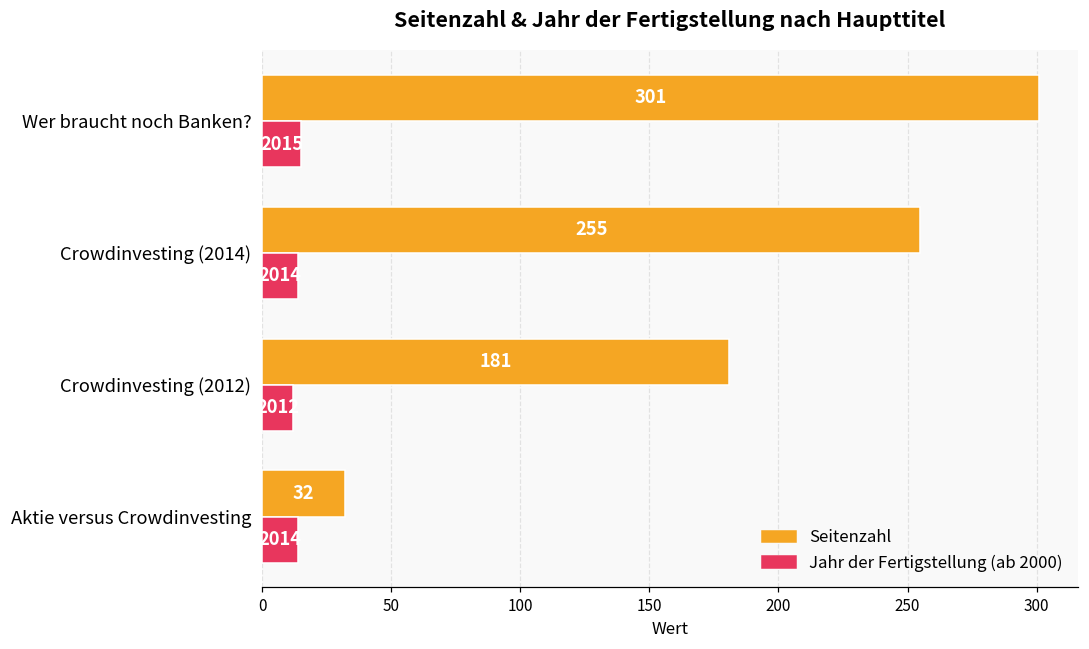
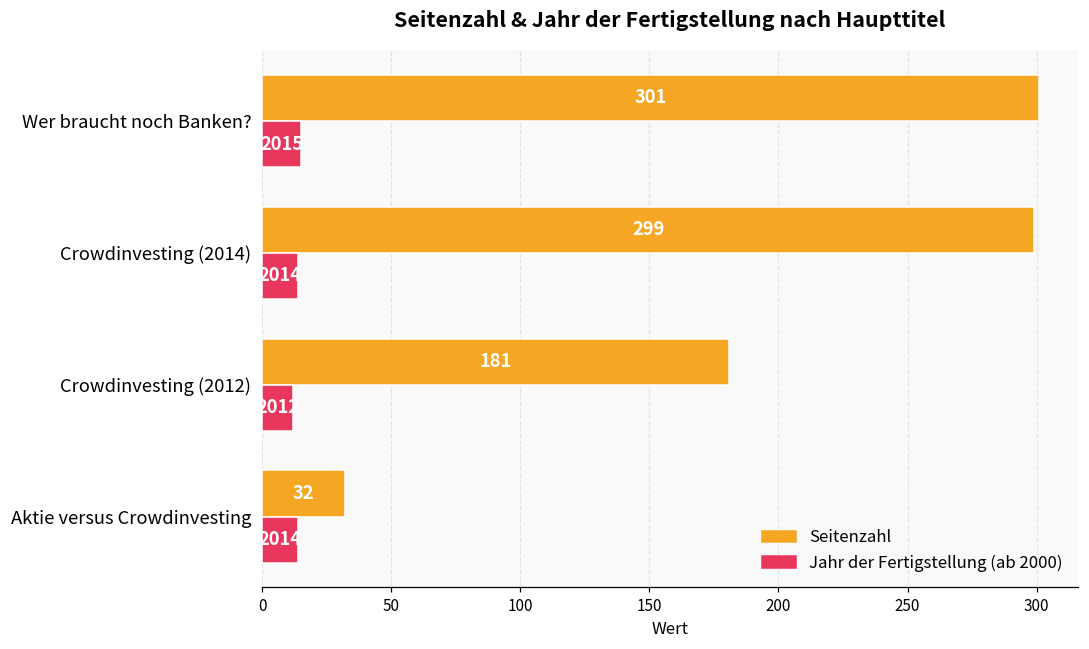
Seitenzahl, Crowdinvesting (2014): 255 -> 299
